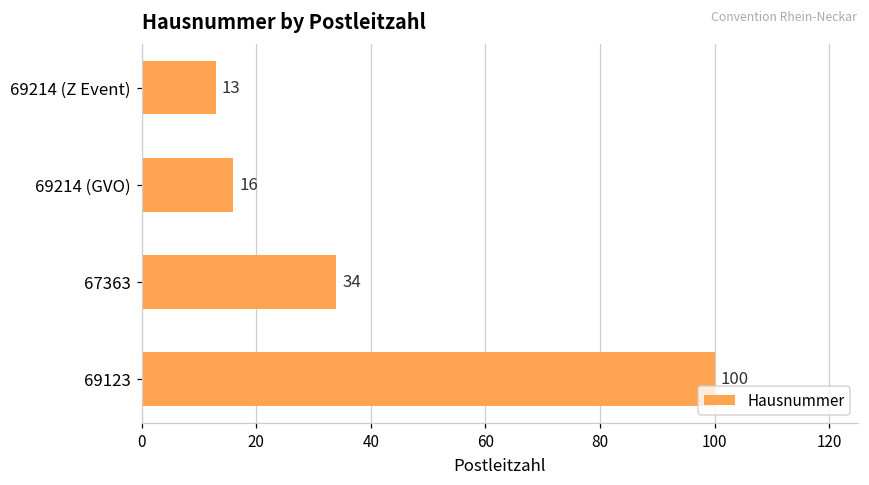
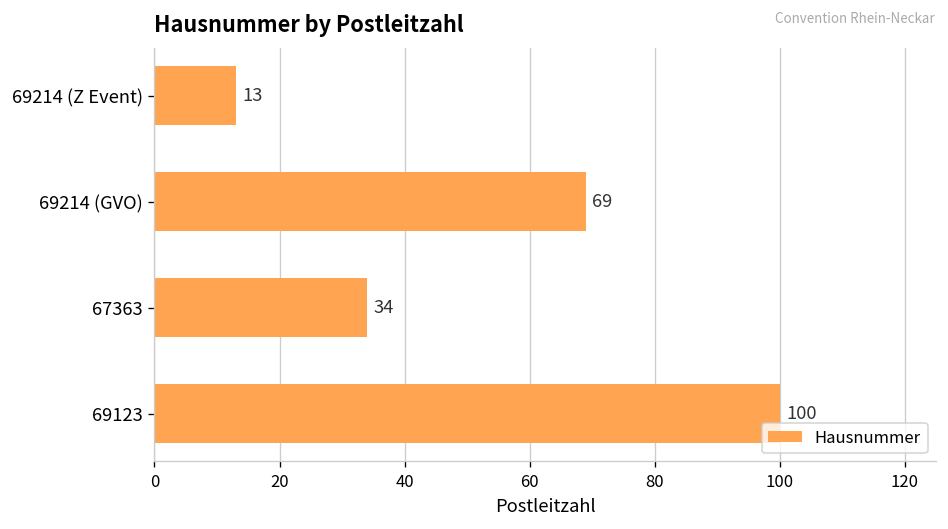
69214 (GVO): 16 -> 69
